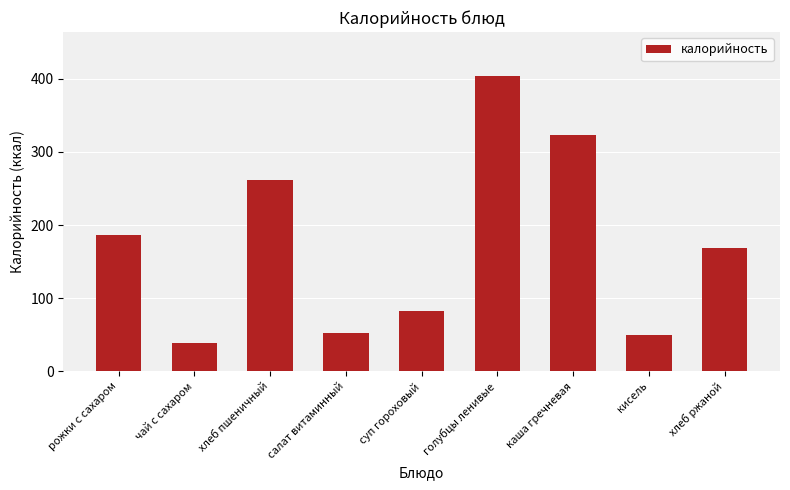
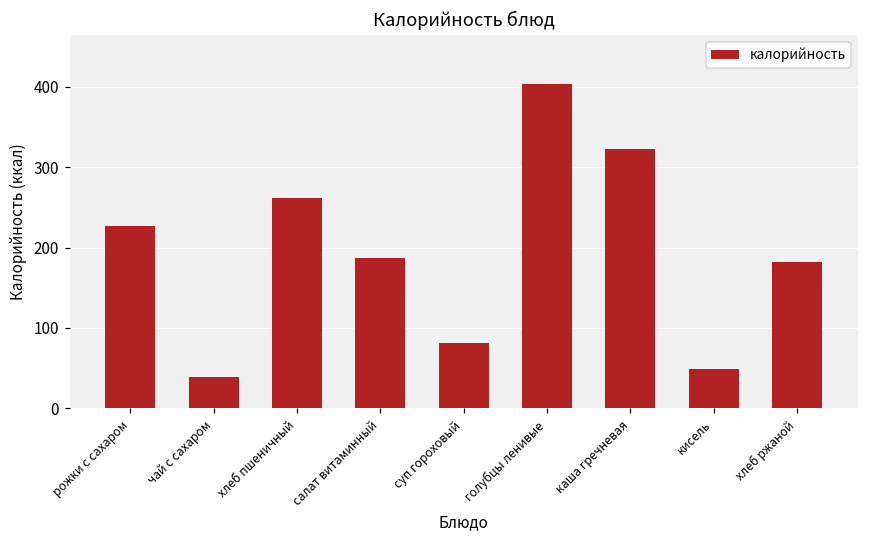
рожки с сахаром: 190 -> 230
салат витаминный: 50 -> 190
хлеб ржаной: 170 -> 180
